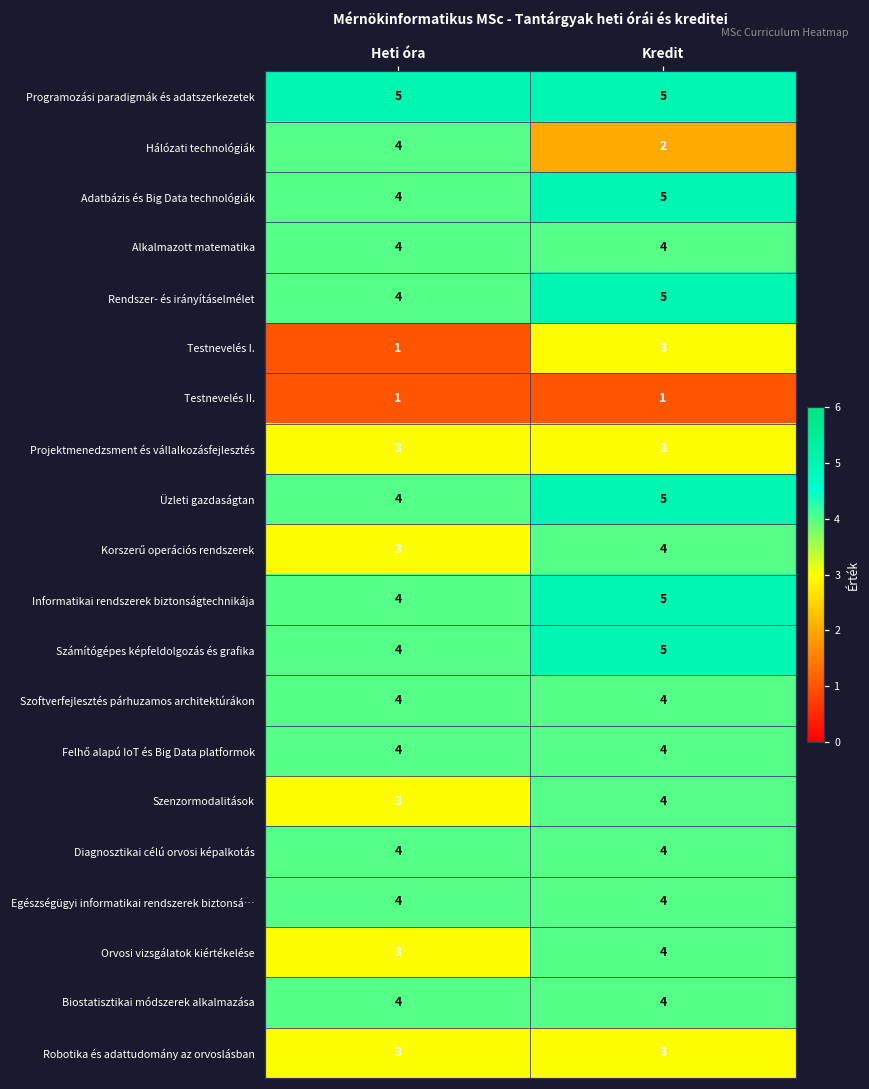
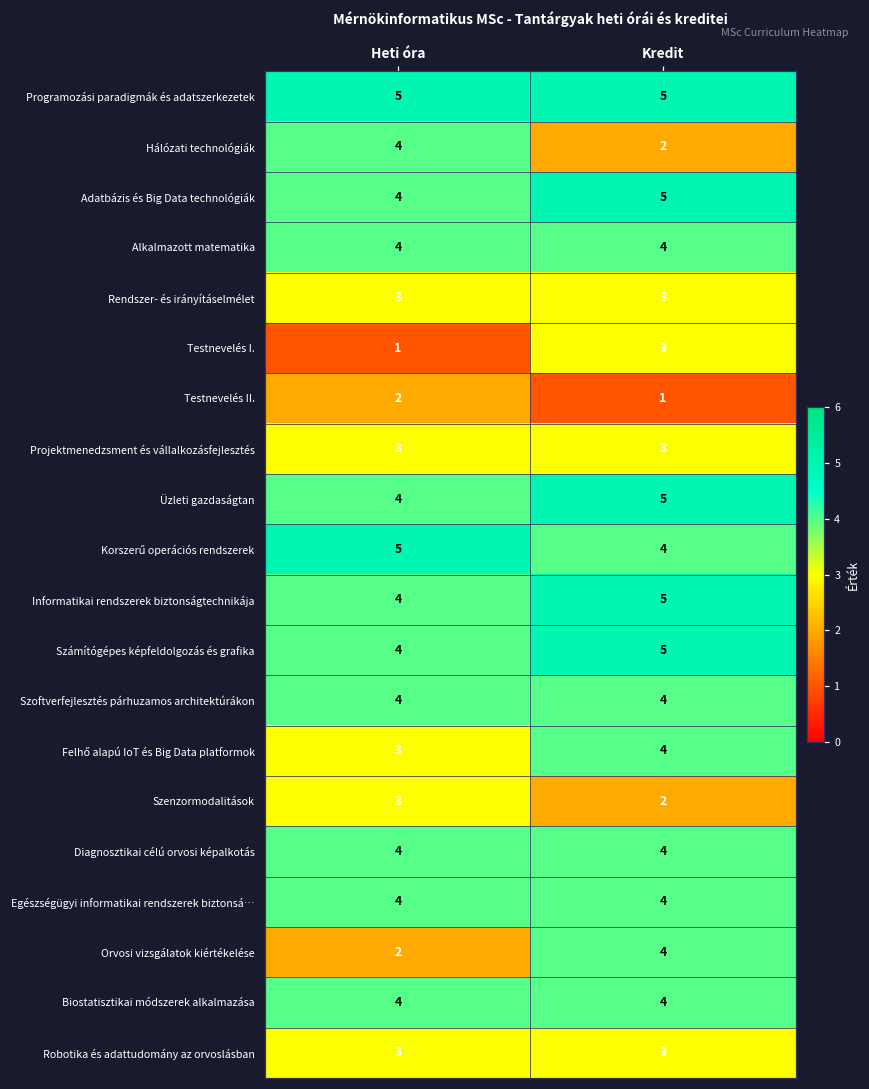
Rendszer- és irányításelmélet, Heti óra: 4 -> 3
Rendszer- és irányításelmélet, Kredit: 5 -> 3
Testnevelés II., Heti óra: 1 -> 2
Korszerű operációs rendszerek, Heti óra: 3 -> 5
Felhő alapú IoT és Big Data platformok, Heti óra: 4 -> 3
Szenzormodalitások, Kredit: 4 -> 2
Orvosi vizsgálatok kiértékelése, Heti óra: 3 -> 2
